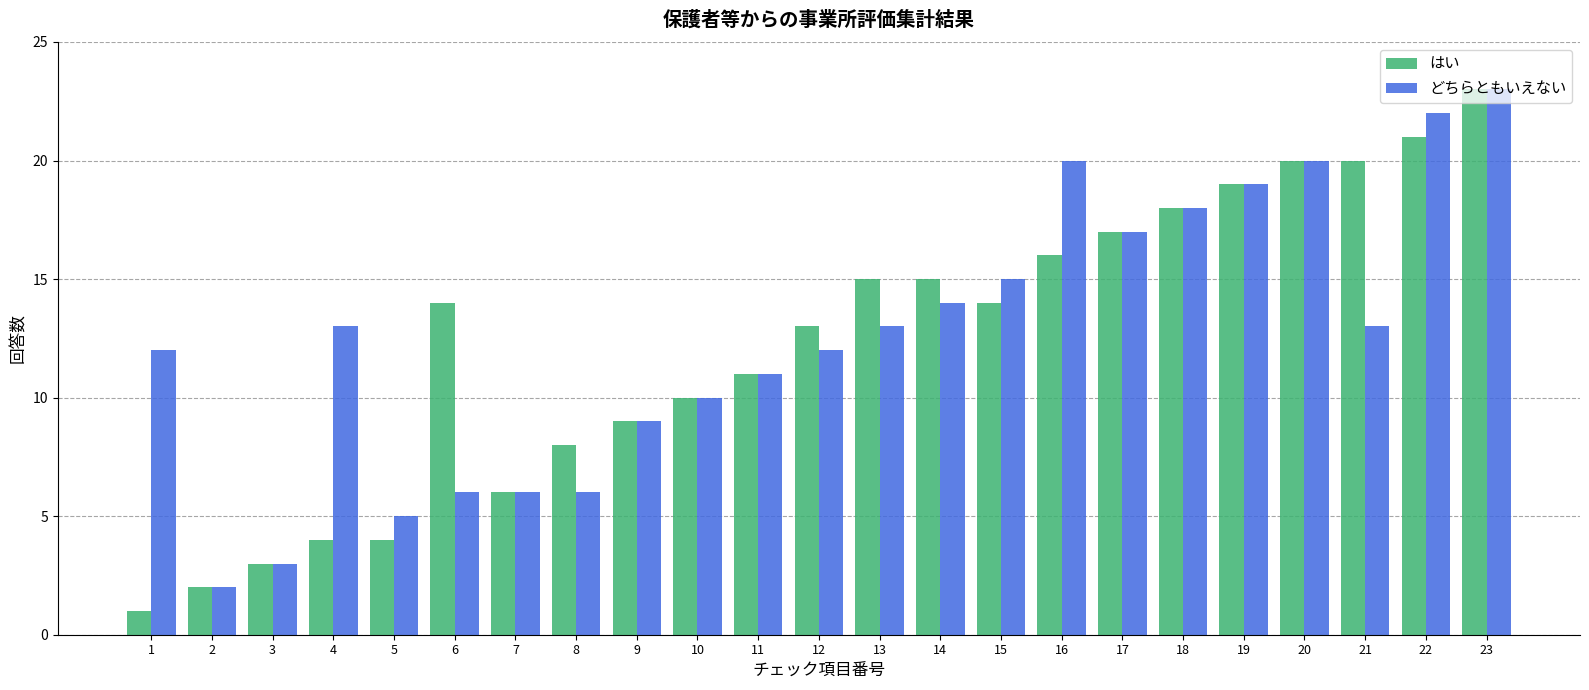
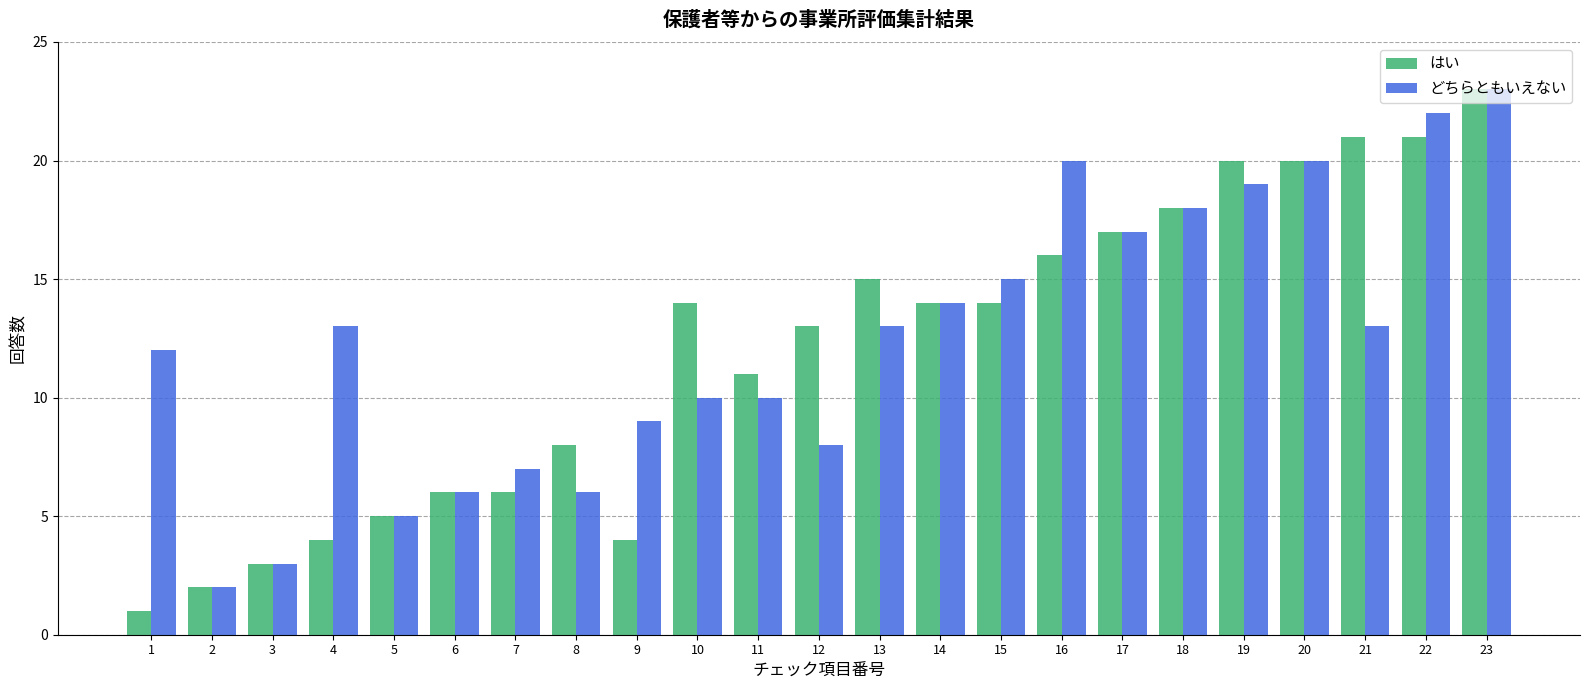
はい, 5: 4 -> 5
はい, 6: 14 -> 6
どちらともいえない, 7: 6 -> 7
はい, 9: 9 -> 4
はい, 10: 10 -> 14
どちらともいえない, 11: 11 -> 10
どちらともいえない, 12: 12 -> 8
はい, 14: 15 -> 14
はい, 19: 19 -> 20
はい, 21: 20 -> 21
